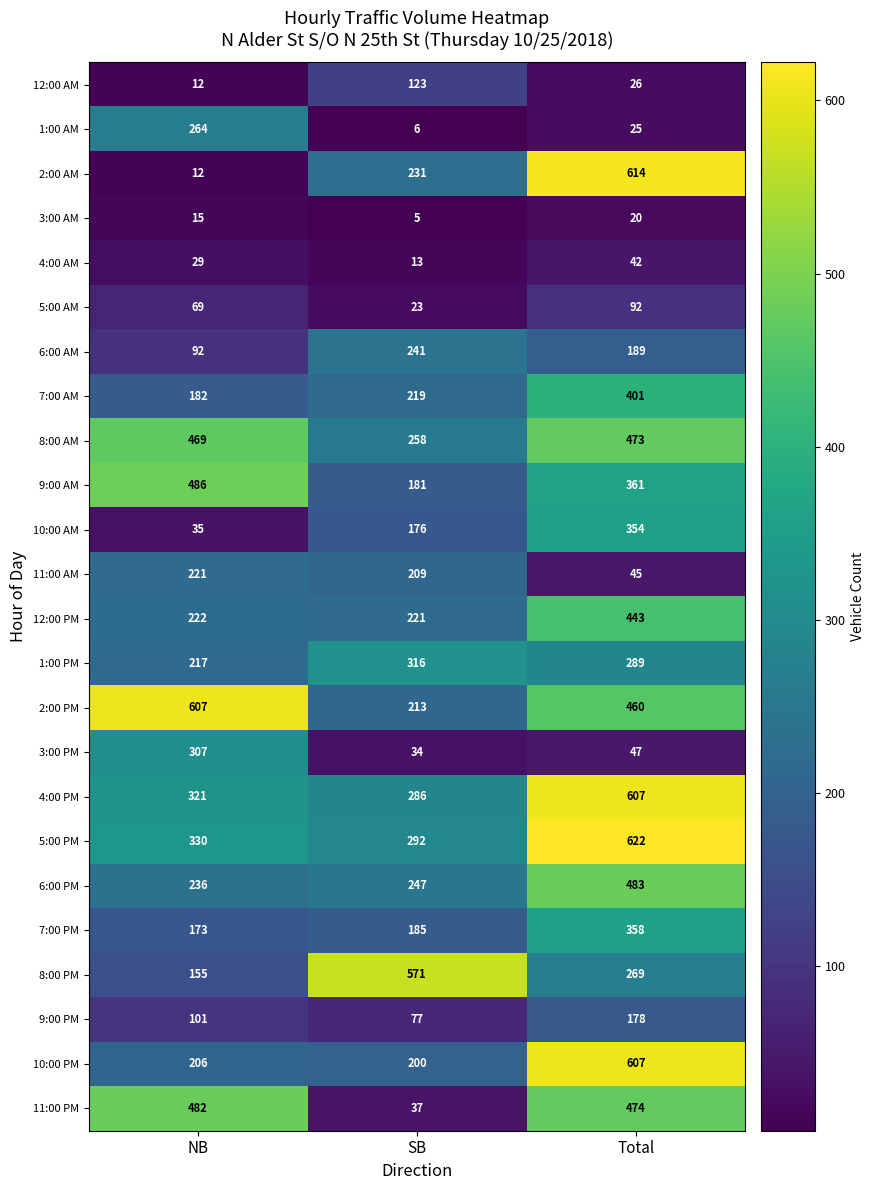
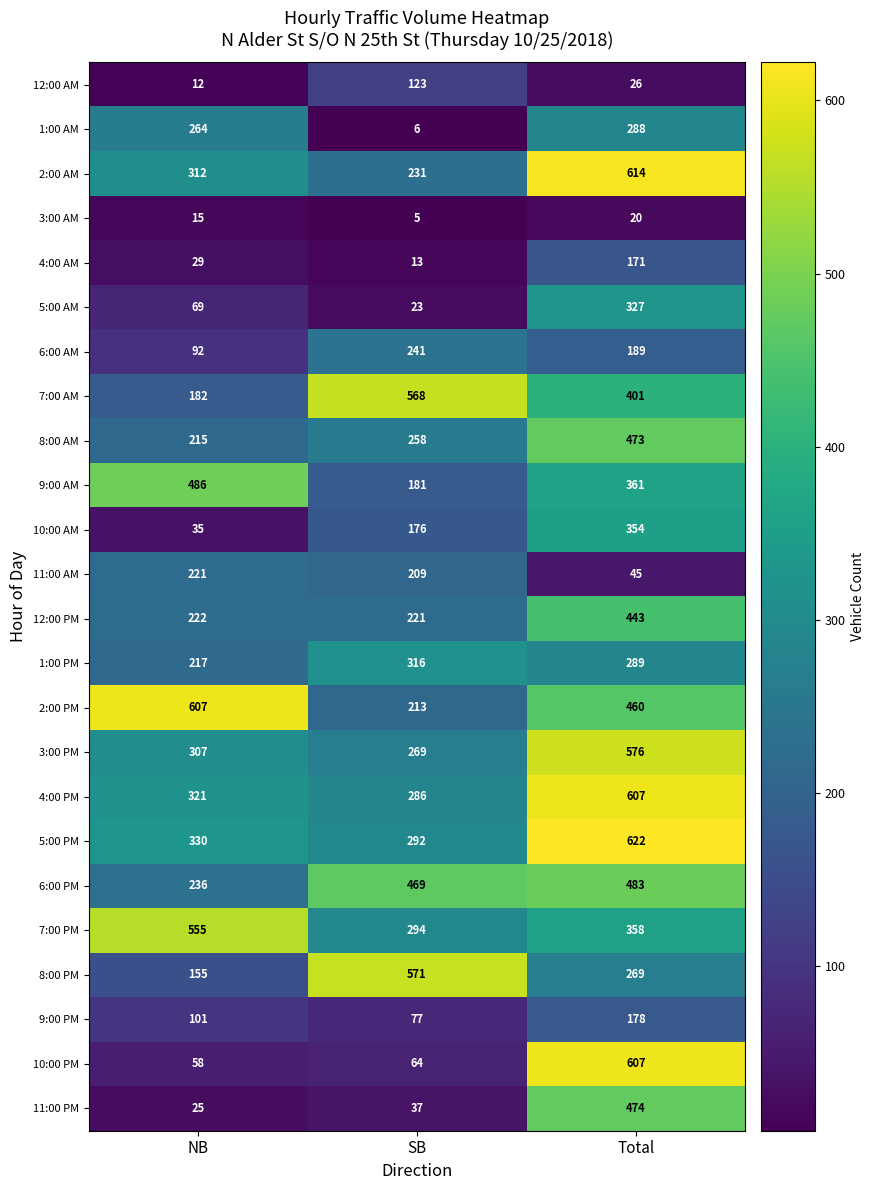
1:00 AM, Total: 25 -> 288
2:00 AM, NB: 12 -> 312
4:00 AM, Total: 42 -> 171
5:00 AM, Total: 92 -> 327
7:00 AM, SB: 219 -> 568
8:00 AM, NB: 469 -> 215
3:00 PM, SB: 34 -> 269
3:00 PM, Total: 47 -> 576
6:00 PM, SB: 247 -> 469
7:00 PM, NB: 173 -> 555
7:00 PM, SB: 185 -> 294
10:00 PM, NB: 206 -> 58
10:00 PM, SB: 200 -> 64
11:00 PM, NB: 482 -> 25
